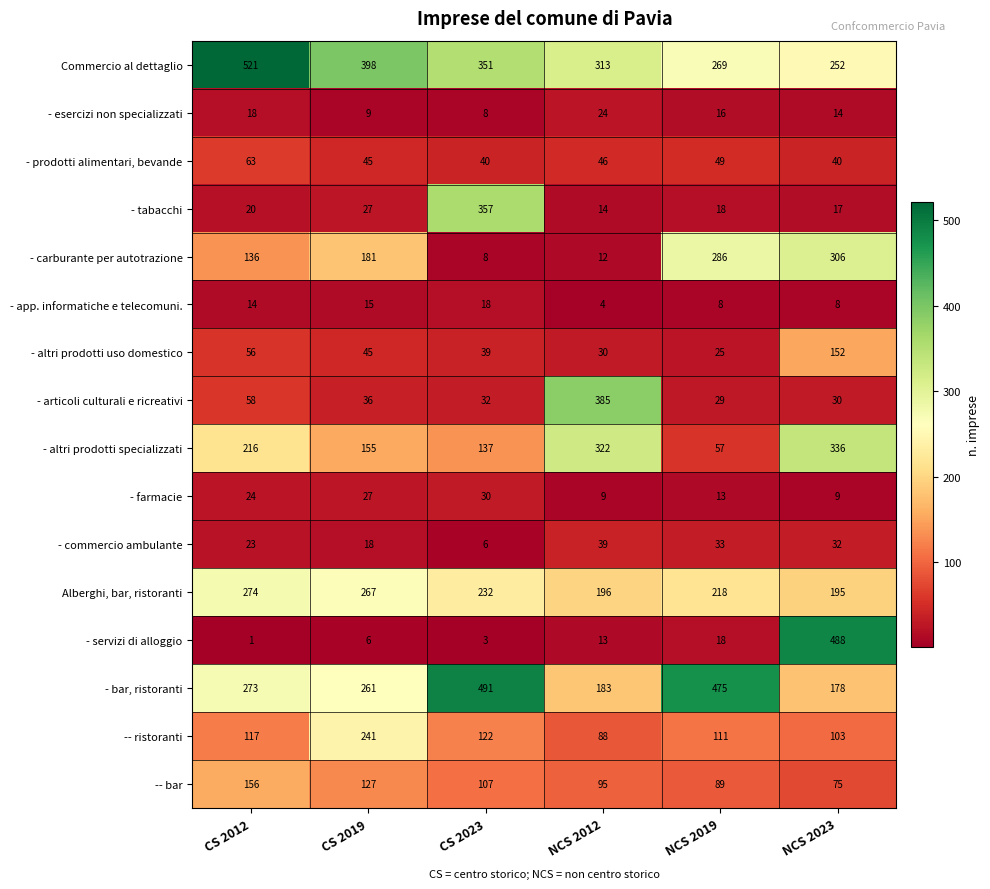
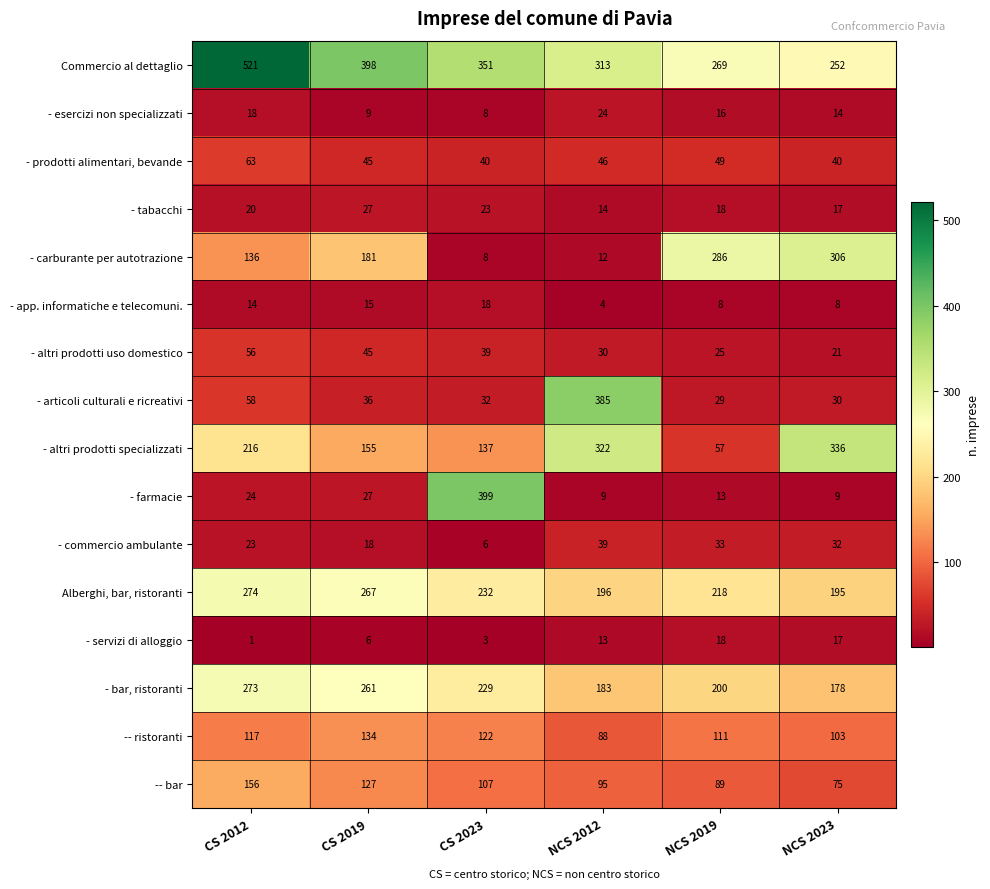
- tabacchi, CS 2023: 357 -> 23
- altri prodotti uso domestico, NCS 2023: 152 -> 21
- farmacie, CS 2023: 30 -> 399
- servizi di alloggio, NCS 2023: 488 -> 17
- bar, ristoranti, CS 2023: 491 -> 229
- bar, ristoranti, NCS 2019: 475 -> 200
-- ristoranti, CS 2019: 241 -> 134
